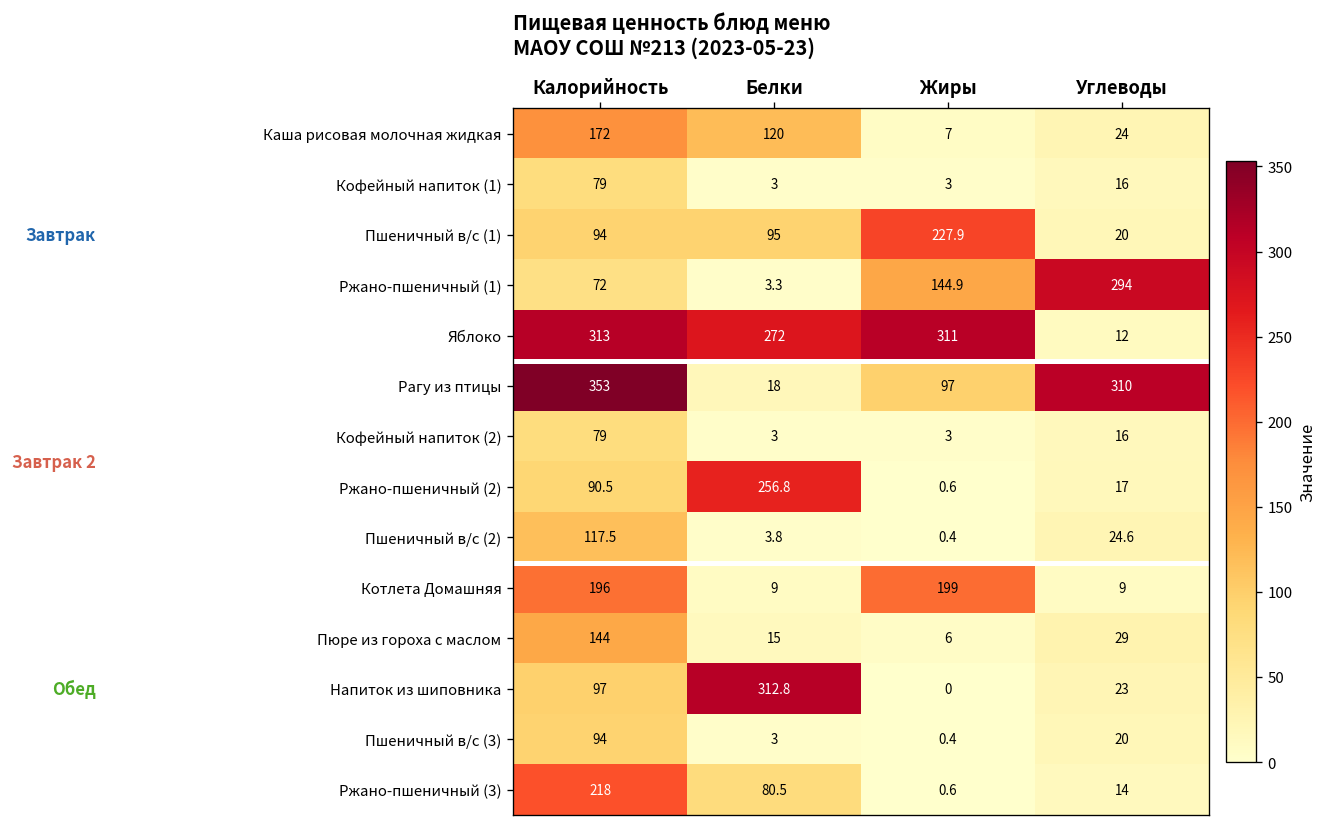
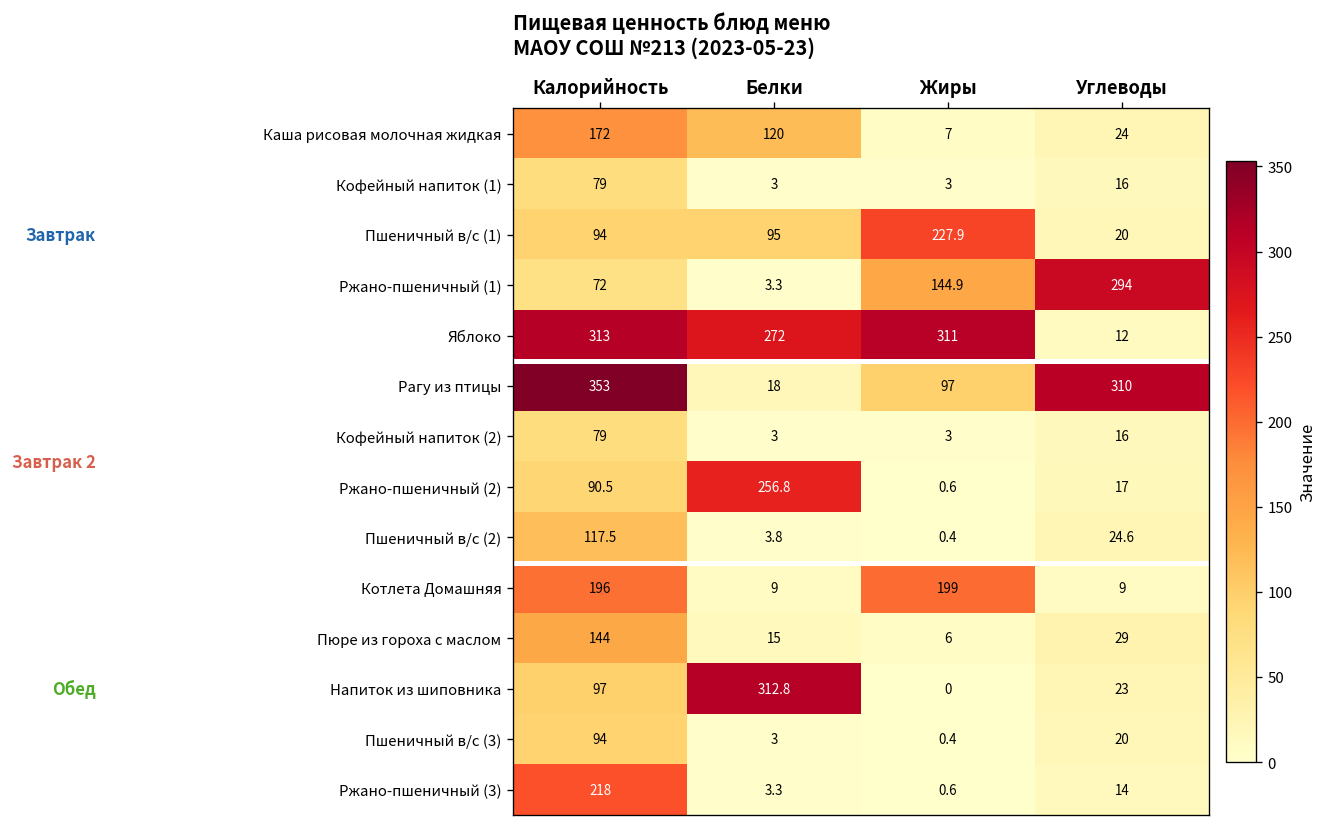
Ржано-пшеничный (3), Белки: 80.5 -> 3.3
